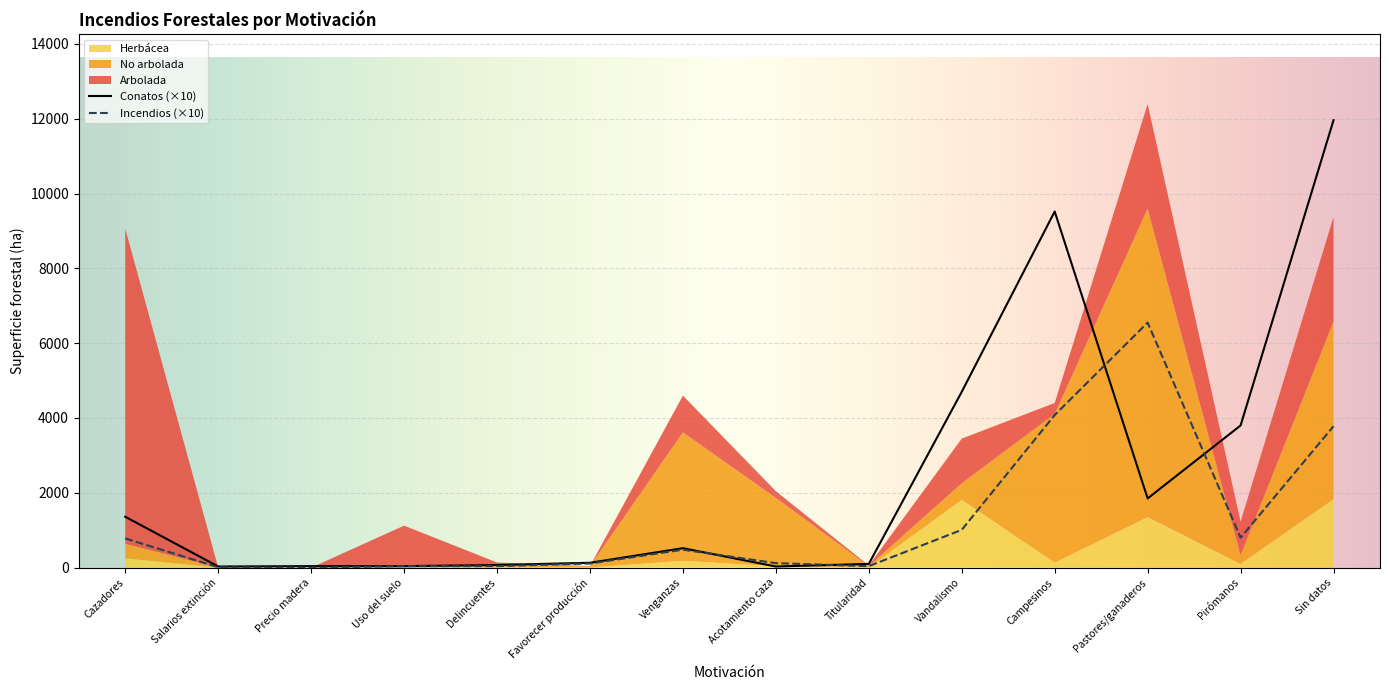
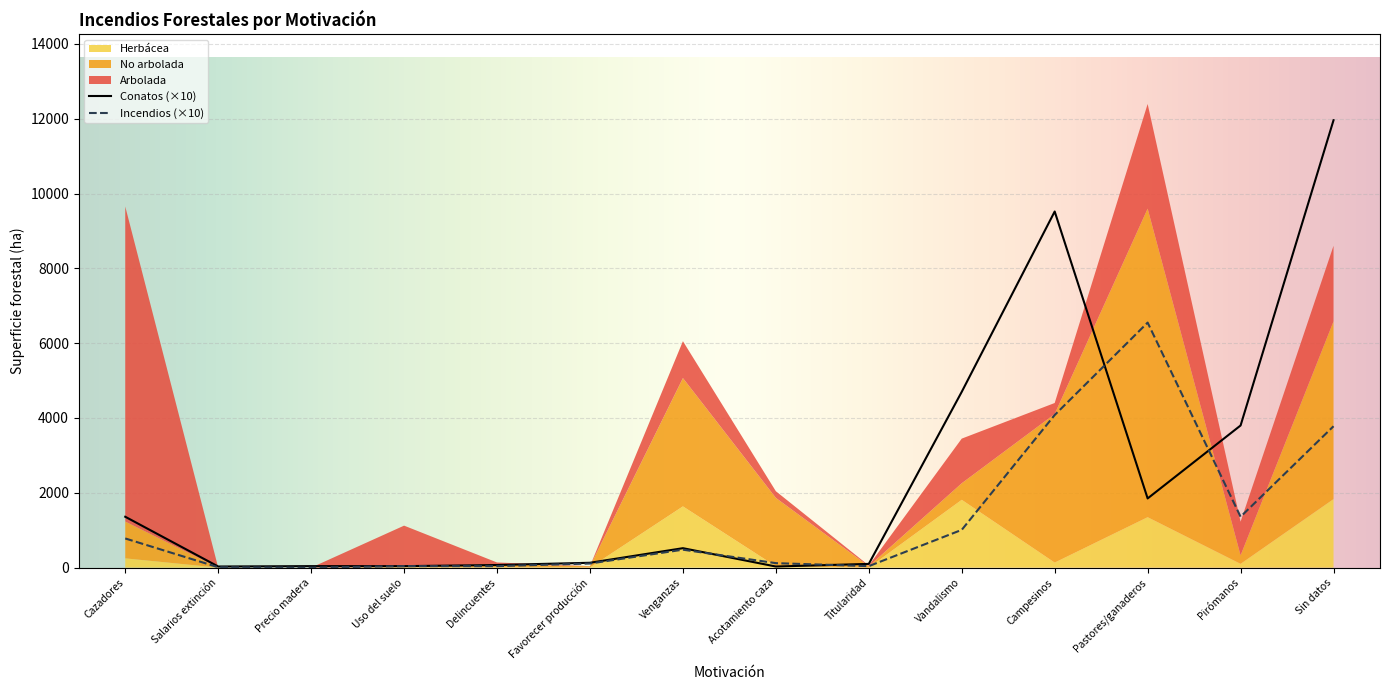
No arbolada, Cazadores: 400 -> 1000
Herbácea, Venganzas: 200 -> 1600
Incendios (×10), Pirómanos: 800 -> 1400
Arbolada, Sin datos: 2800 -> 2000
